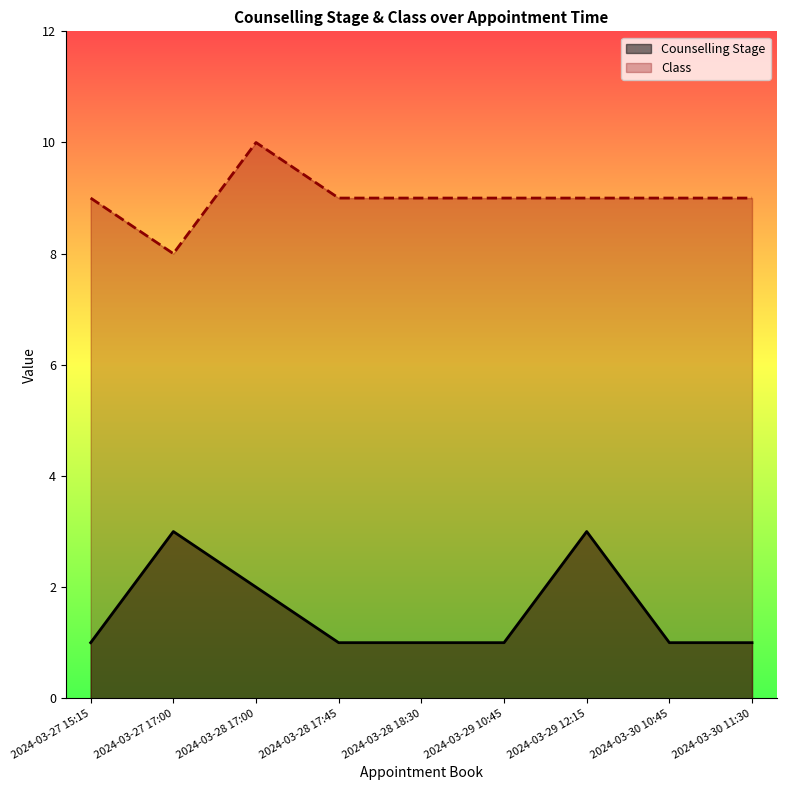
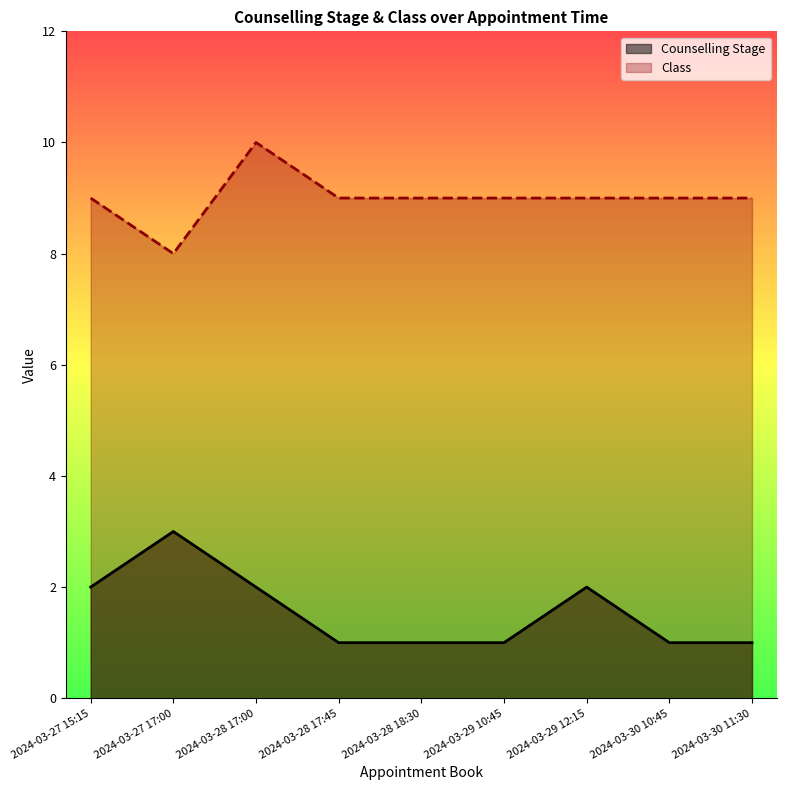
Counselling Stage, 2024-03-27 15:15: 1 -> 2
Counselling Stage, 2024-03-29 12:15: 3 -> 2
